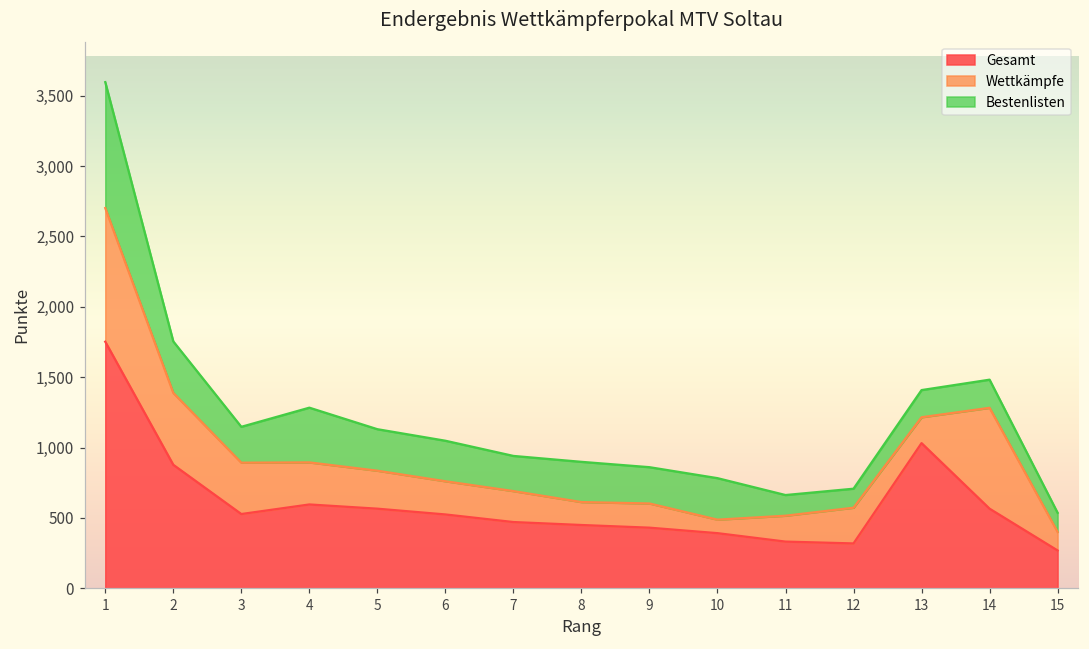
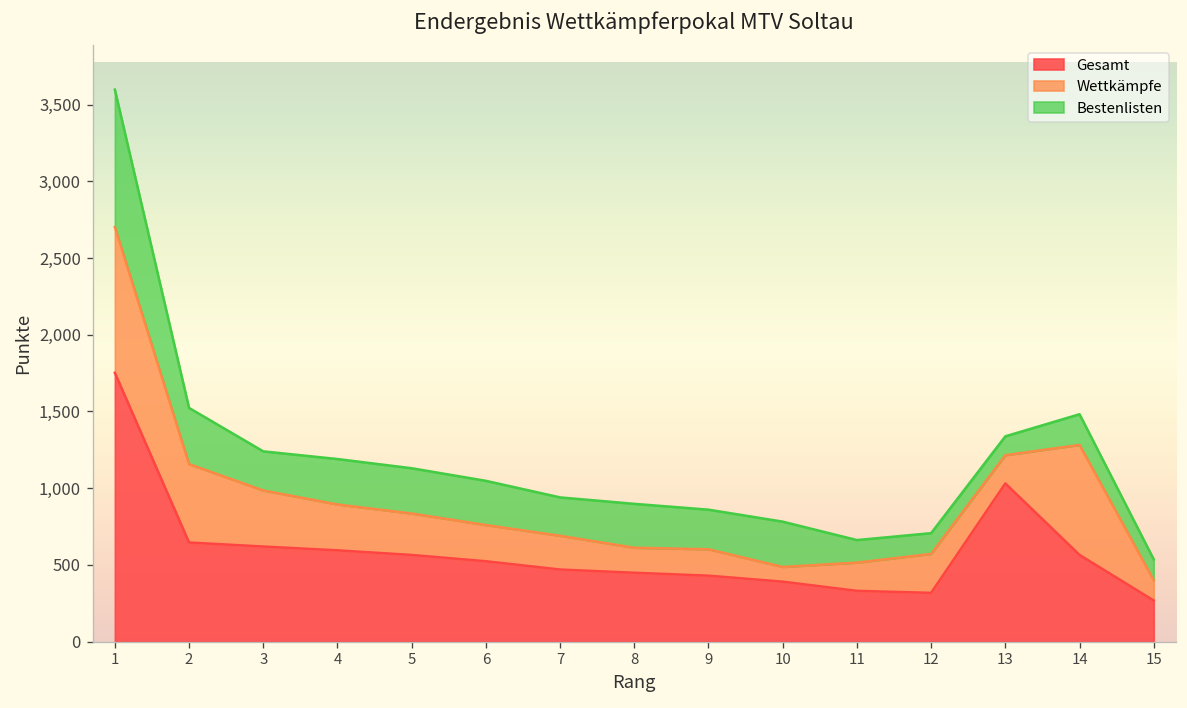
Gesamt, 2: 880 -> 650
Gesamt, 3: 530 -> 620
Bestenlisten, 4: 390 -> 300
Bestenlisten, 13: 190 -> 120
